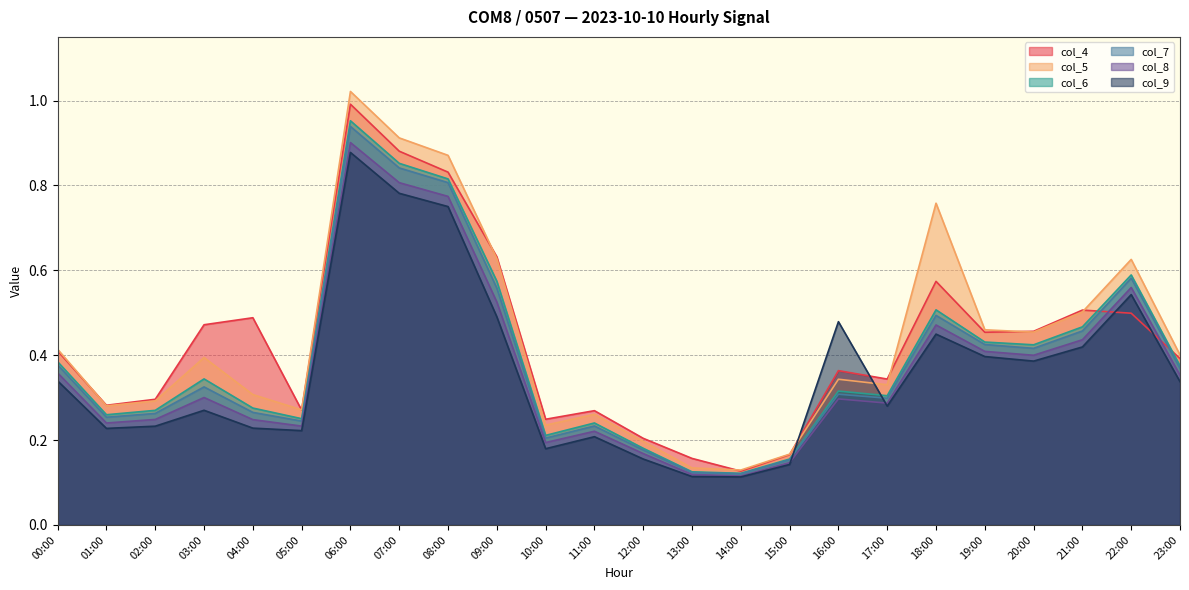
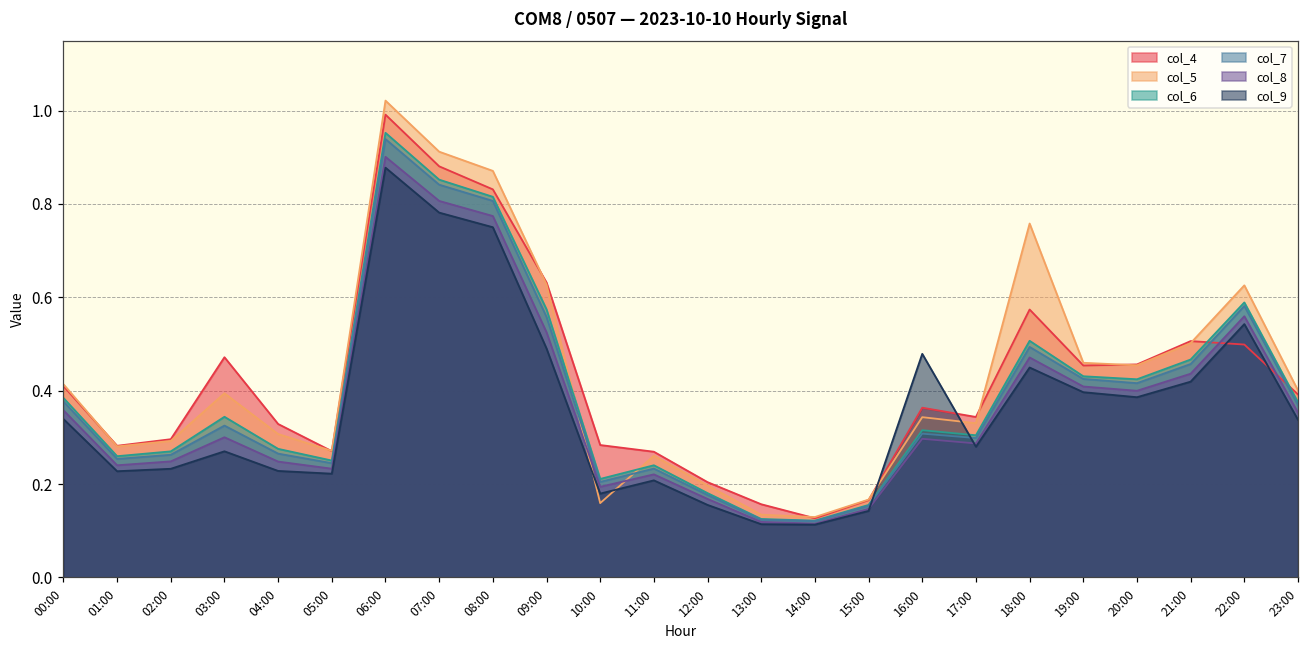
col_4, 04:00: 0.49 -> 0.33
col_4, 10:00: 0.25 -> 0.28
col_5, 10:00: 0.24 -> 0.16
